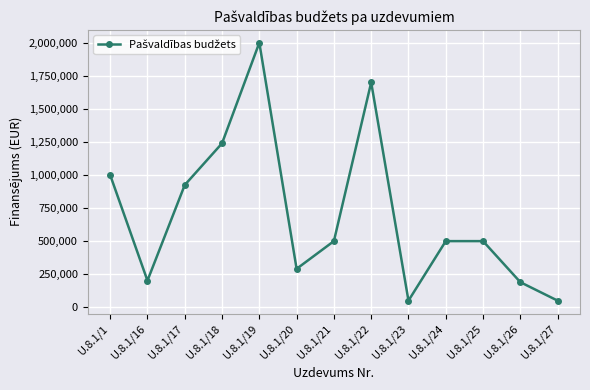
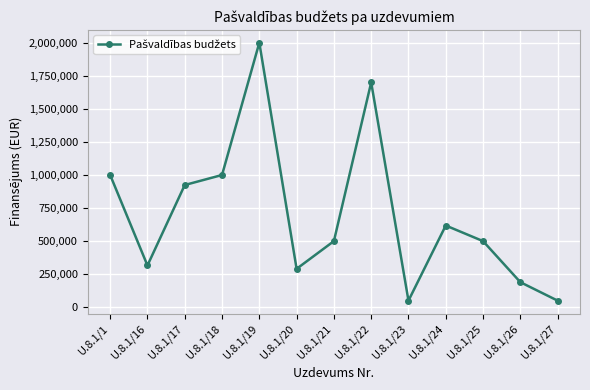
U.8.1/16: 200,000 -> 320,000
U.8.1/18: 1,240,000 -> 1,000,000
U.8.1/24: 500,000 -> 620,000
